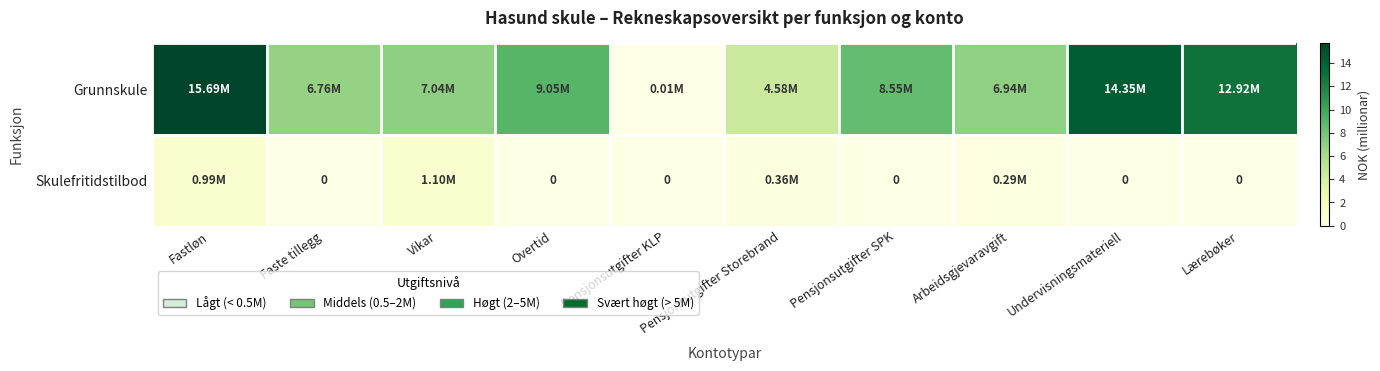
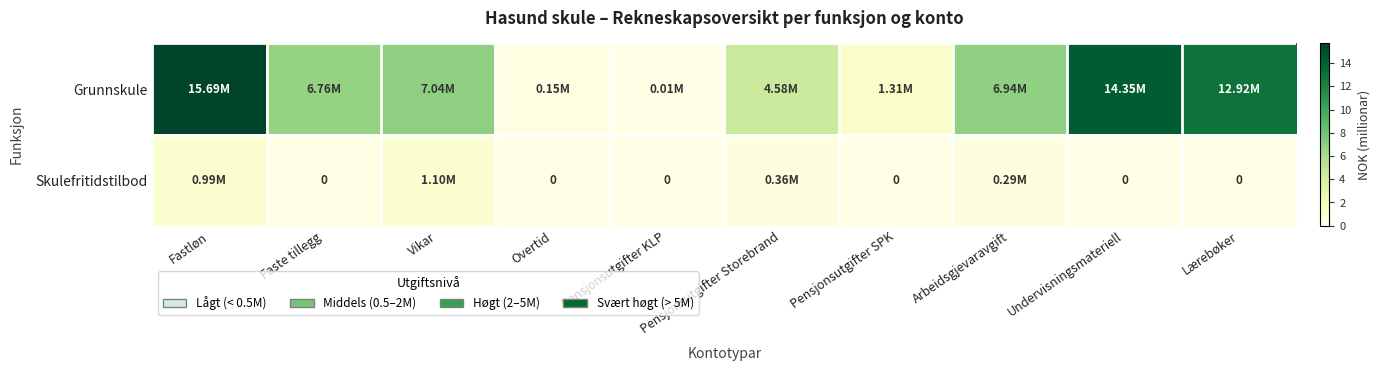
Grunnskule, Overtid: 9.05M -> 0.15M
Grunnskule, Pensjonsutgifter SPK: 8.55M -> 1.31M
